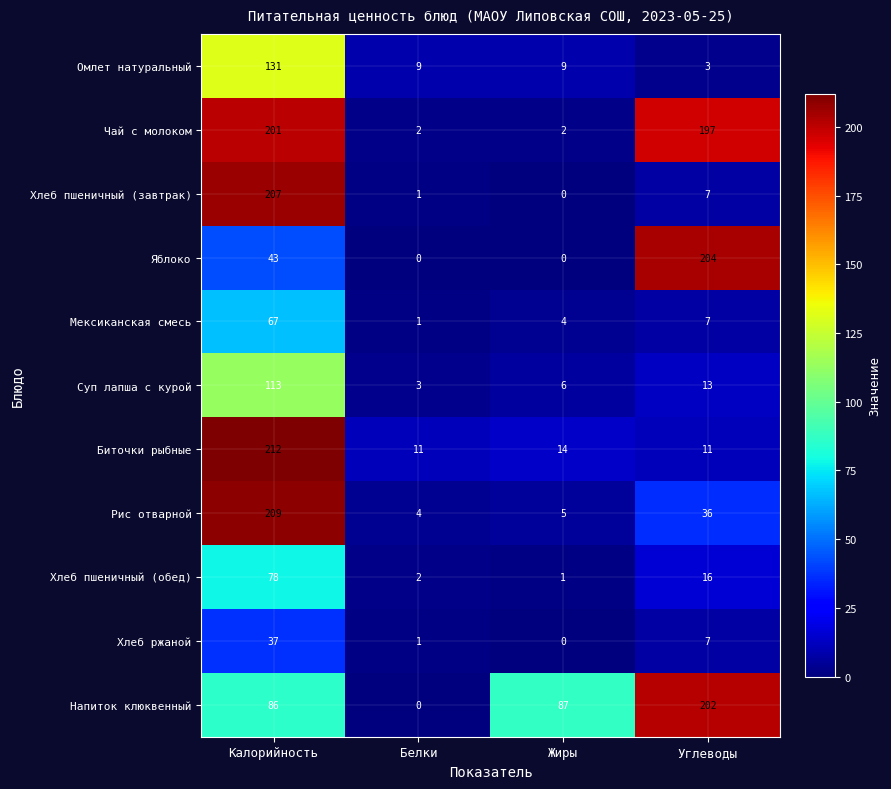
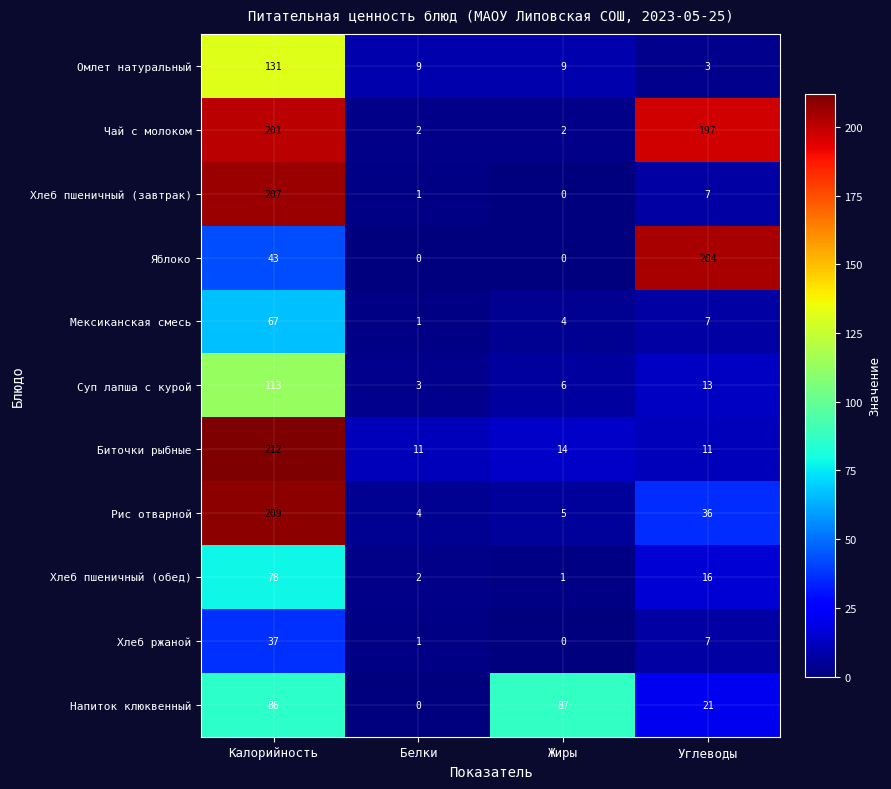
Напиток клюквенный, Углеводы: 202 -> 21
